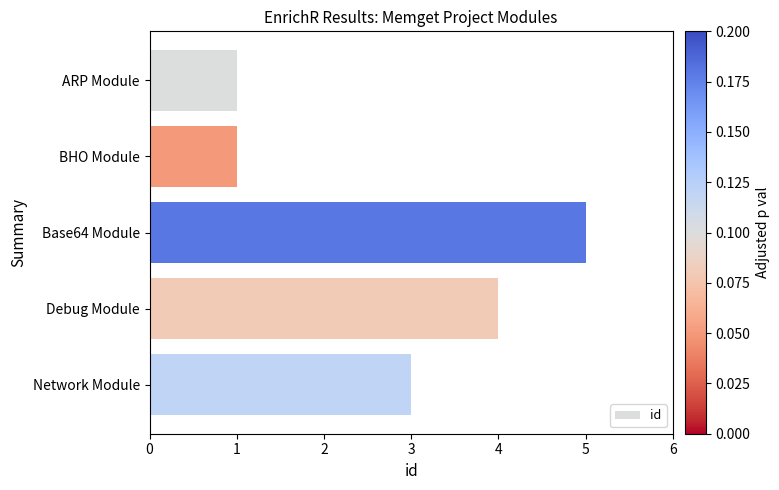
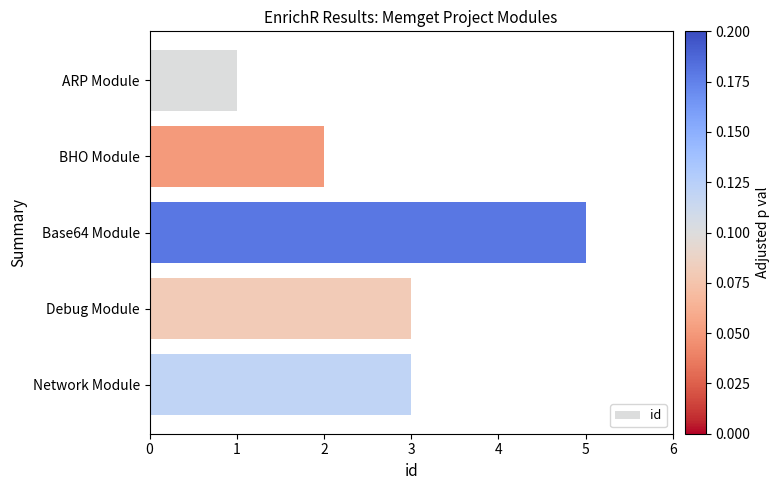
BHO Module: 1 -> 2
Debug Module: 4 -> 3
